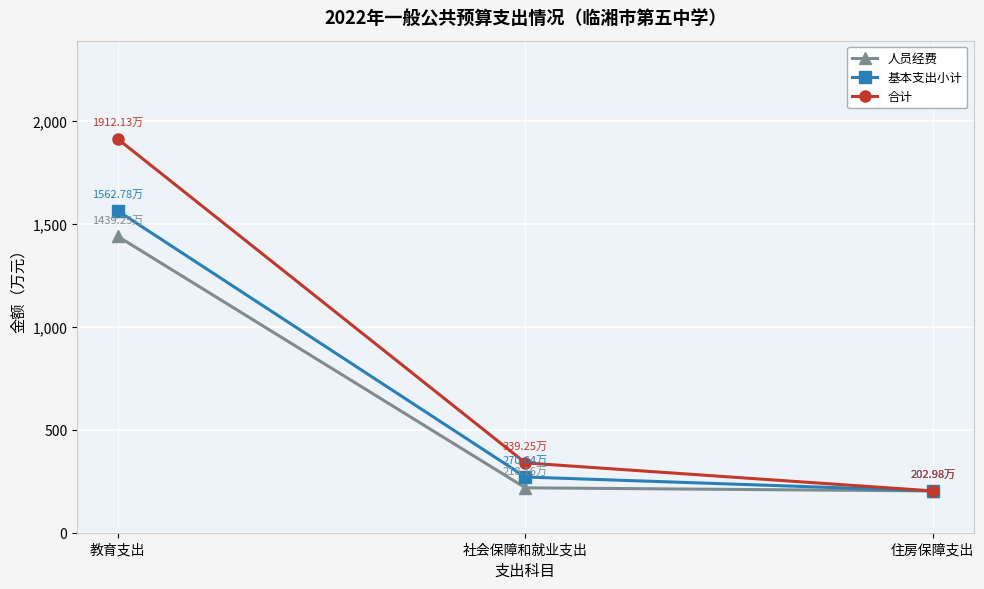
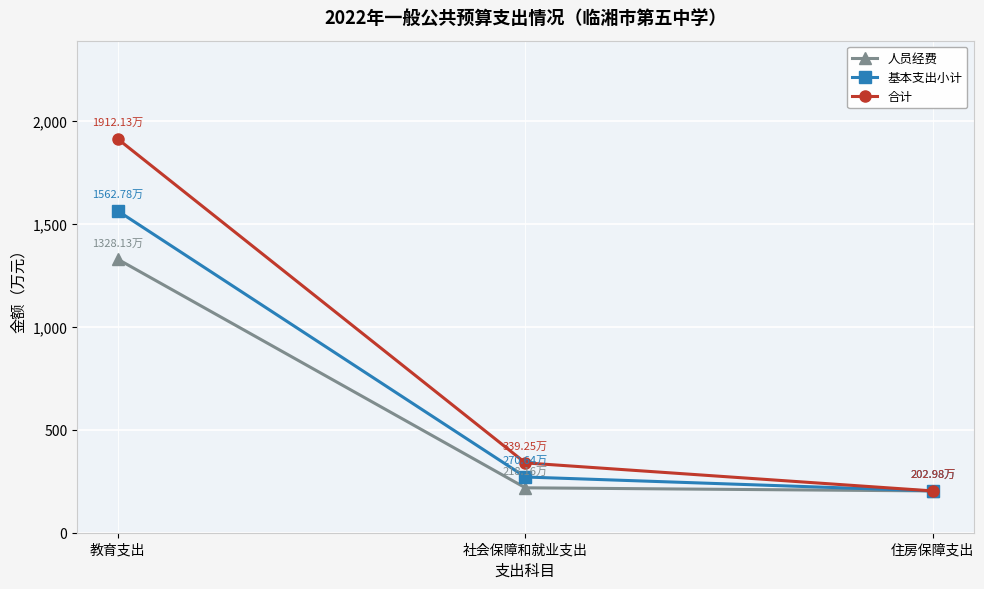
人员经费, 教育支出: 1439.25万 -> 1328.13万
